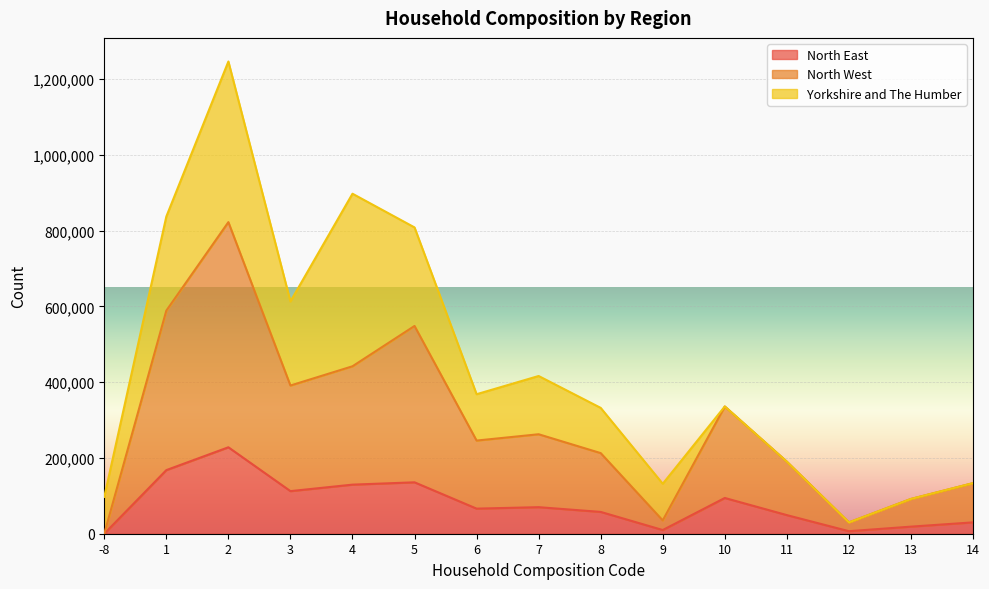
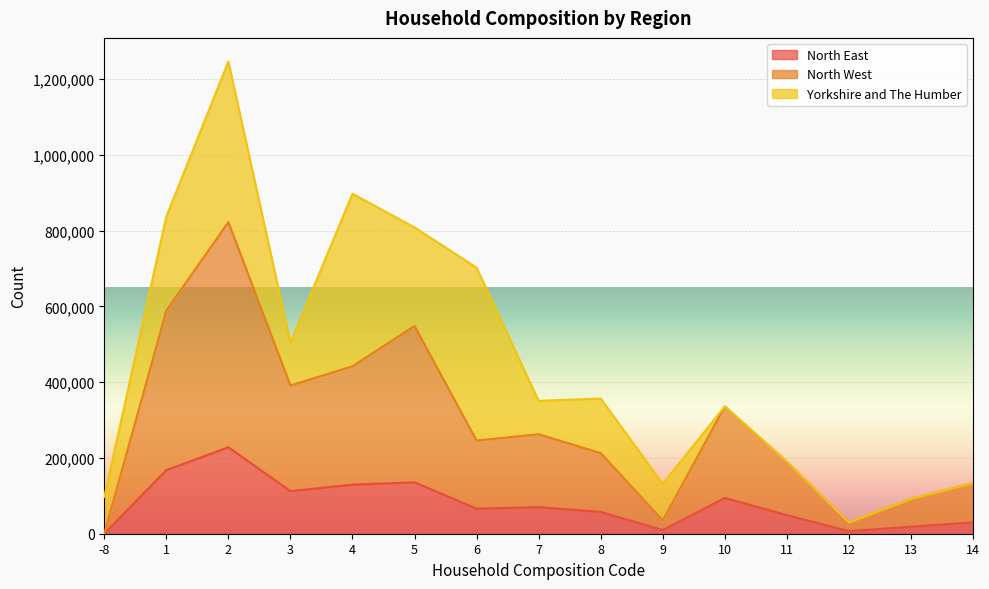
Yorkshire and The Humber, 3: 220,000 -> 110,000
Yorkshire and The Humber, 6: 120,000 -> 460,000
Yorkshire and The Humber, 7: 150,000 -> 90,000
Yorkshire and The Humber, 8: 120,000 -> 140,000
